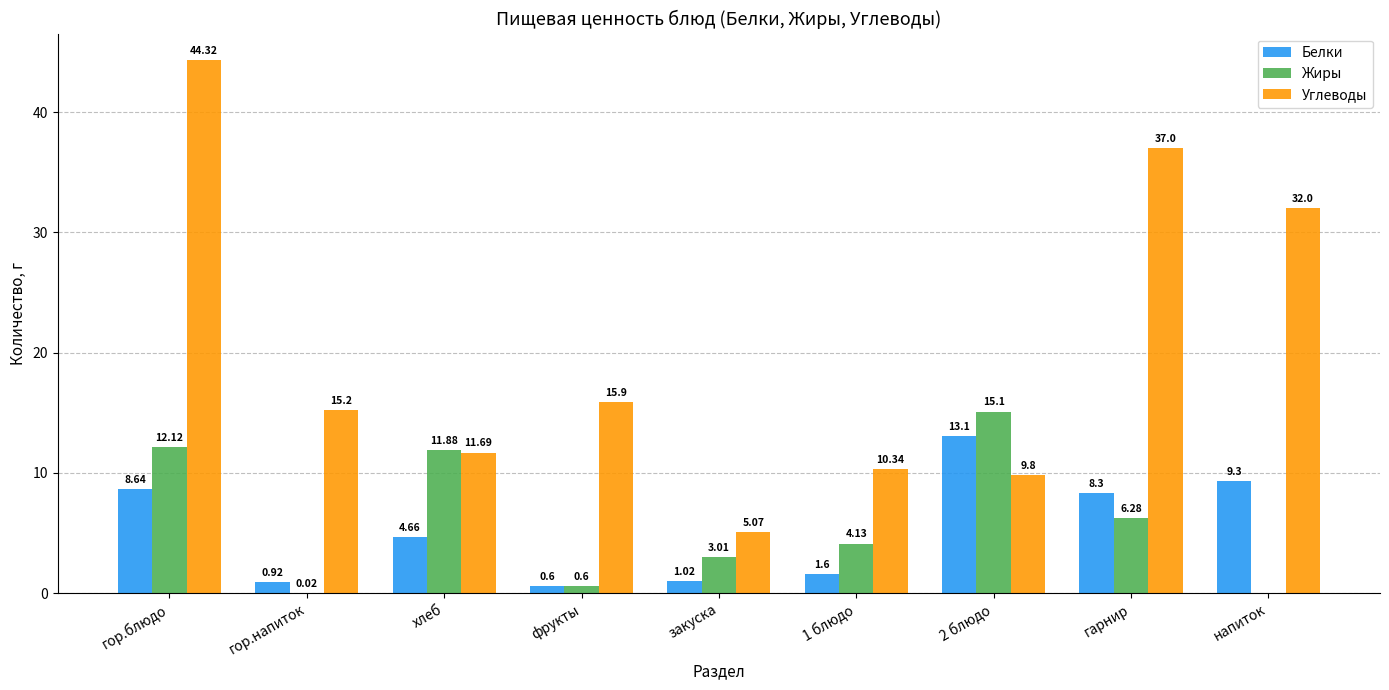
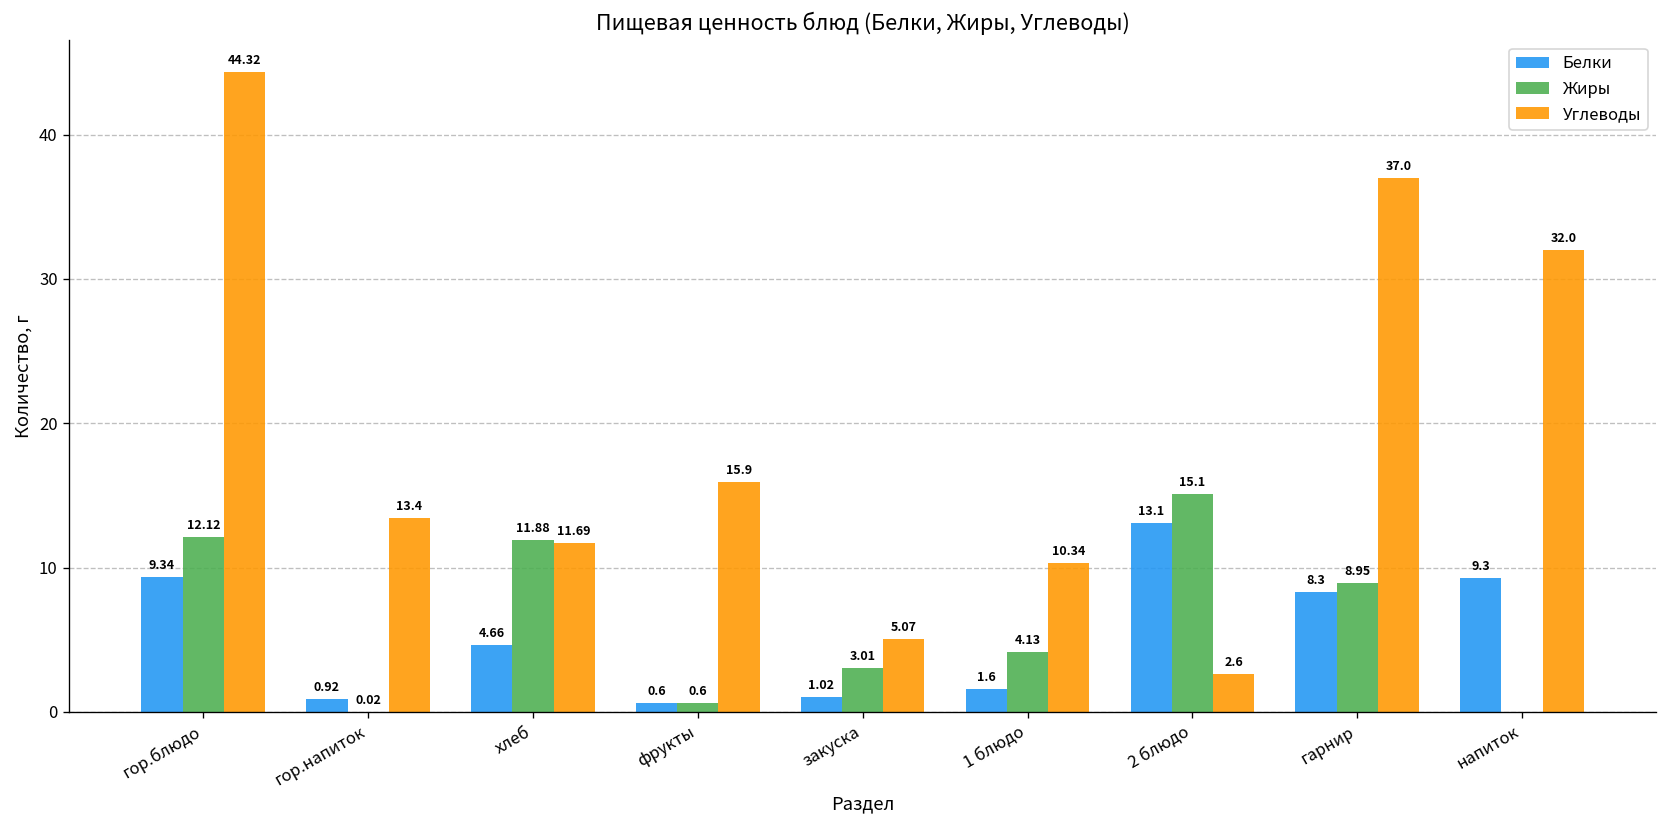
Белки, гор.блюдо: 8.64 -> 9.34
Углеводы, гор.напиток: 15.2 -> 13.4
Углеводы, 2 блюдо: 9.8 -> 2.6
Жиры, гарнир: 6.28 -> 8.95
